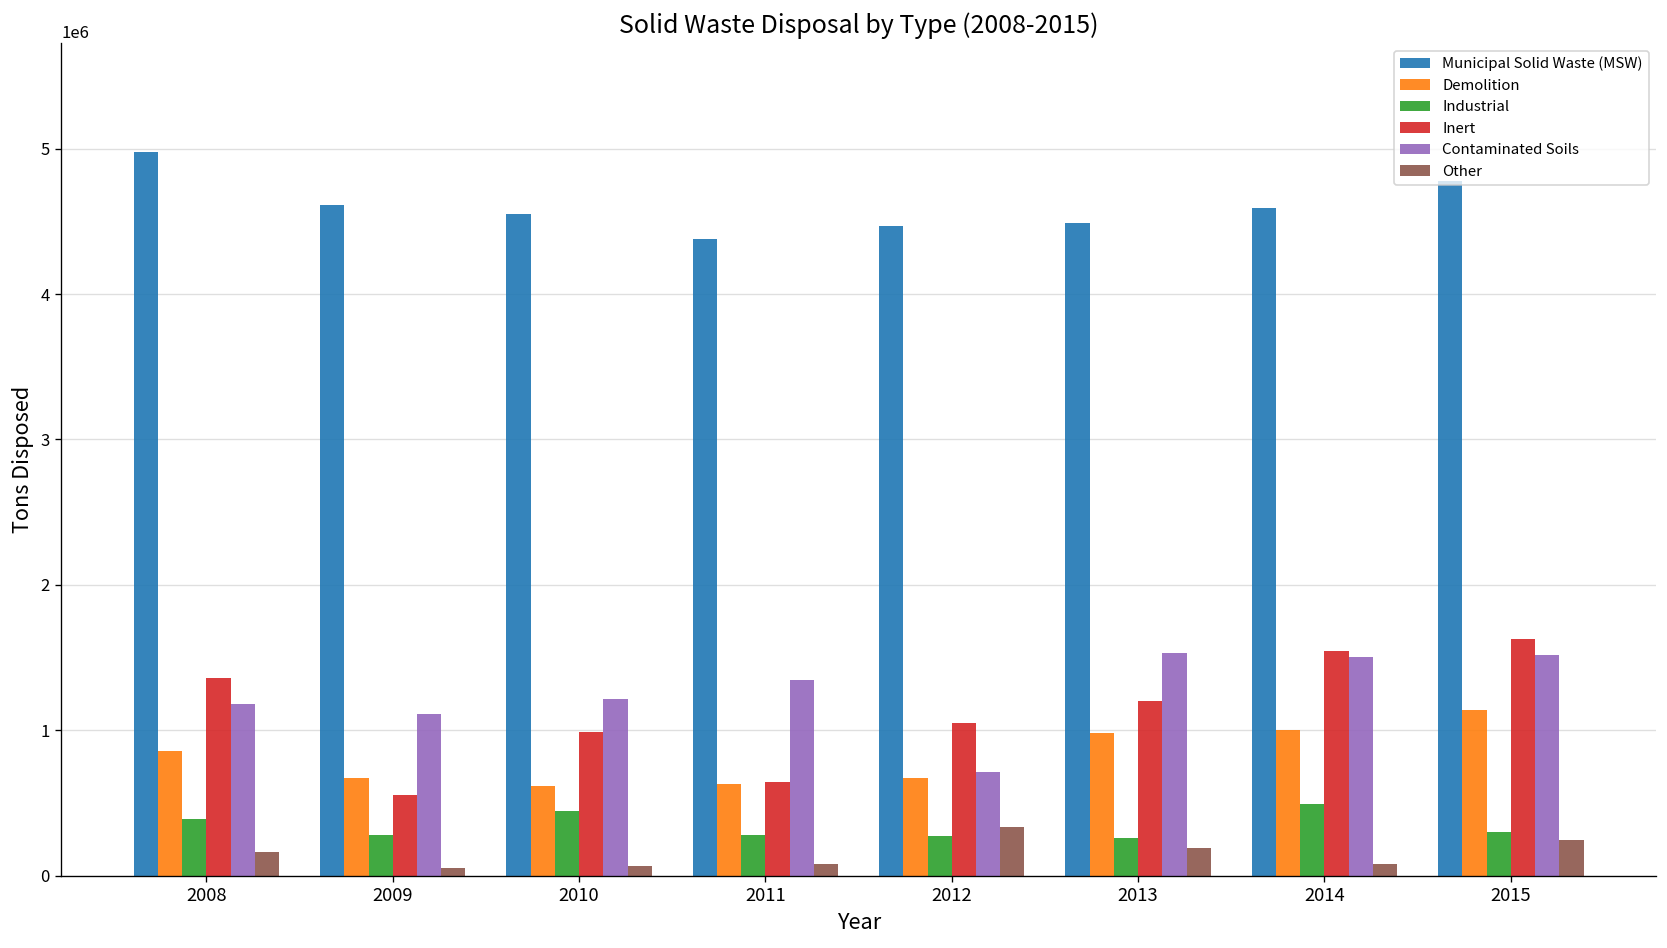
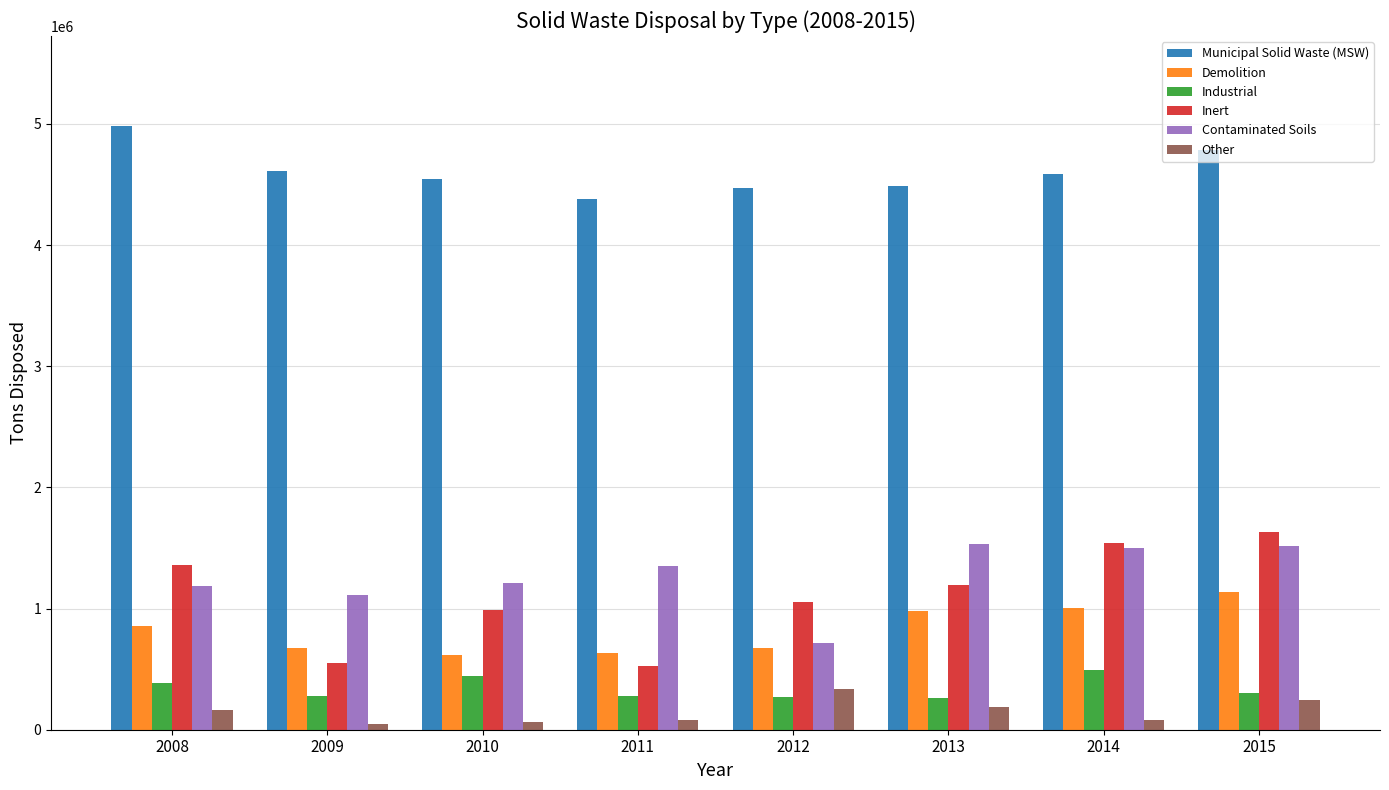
Inert, 2011: 640000 -> 530000
